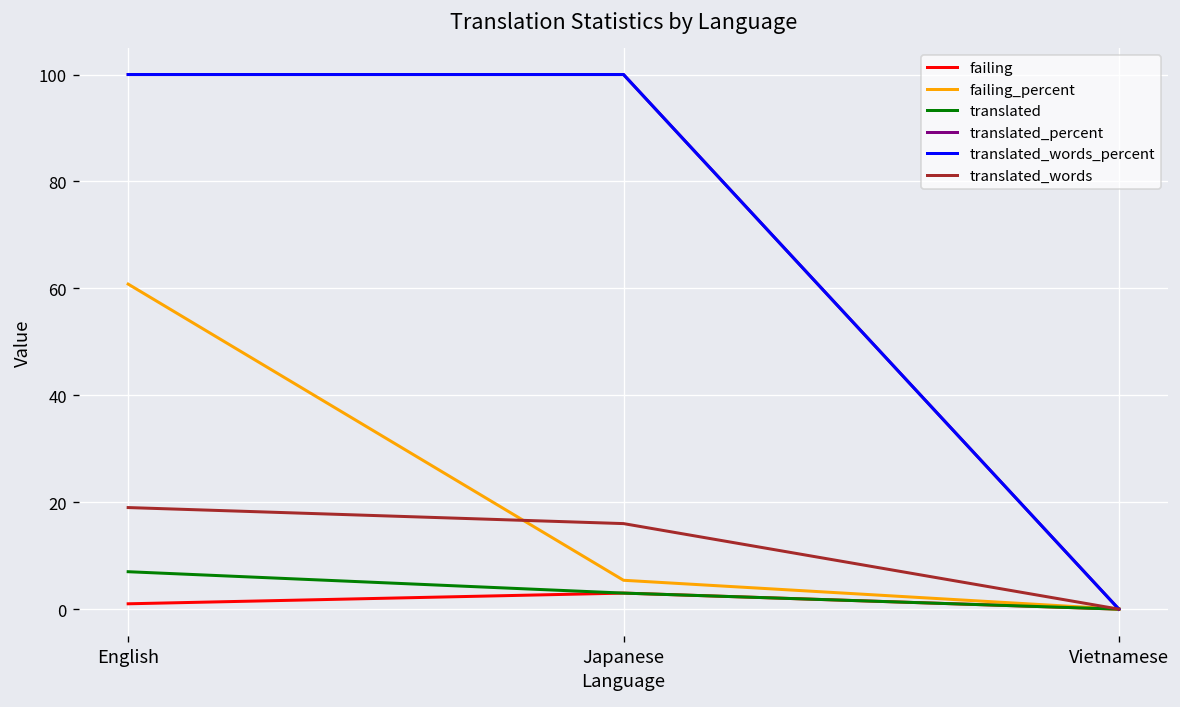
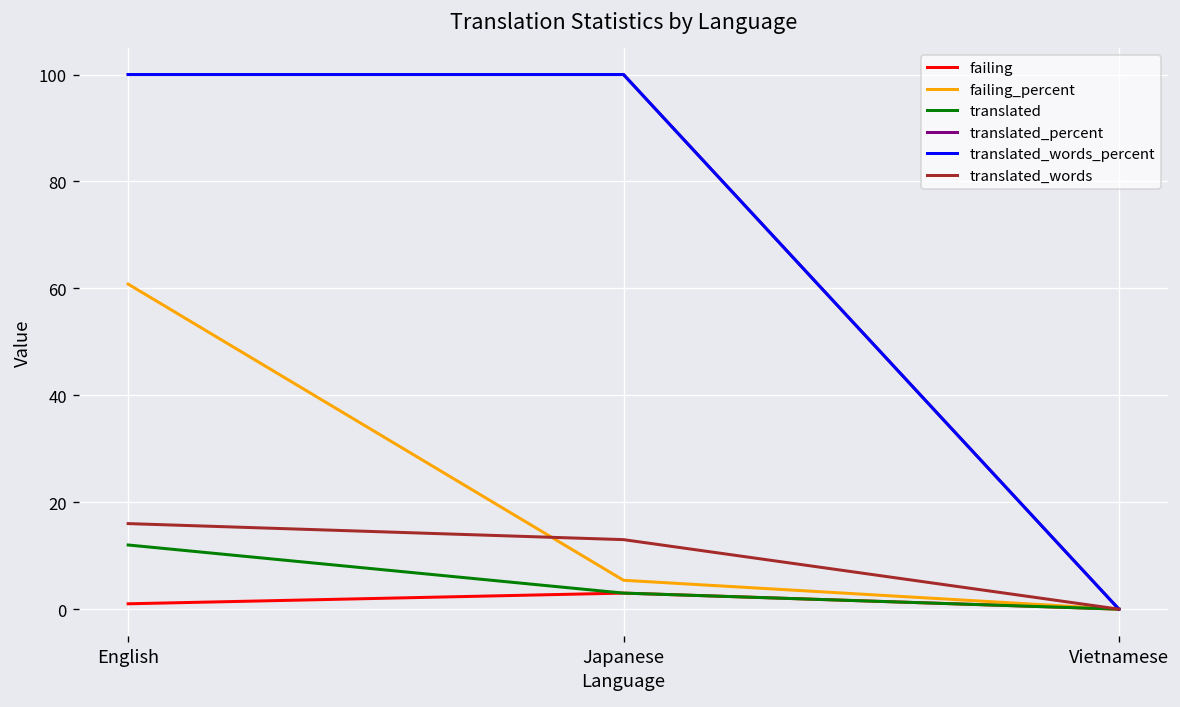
translated, English: 7 -> 12
translated_words, English: 19 -> 16
translated_words, Japanese: 16 -> 13
